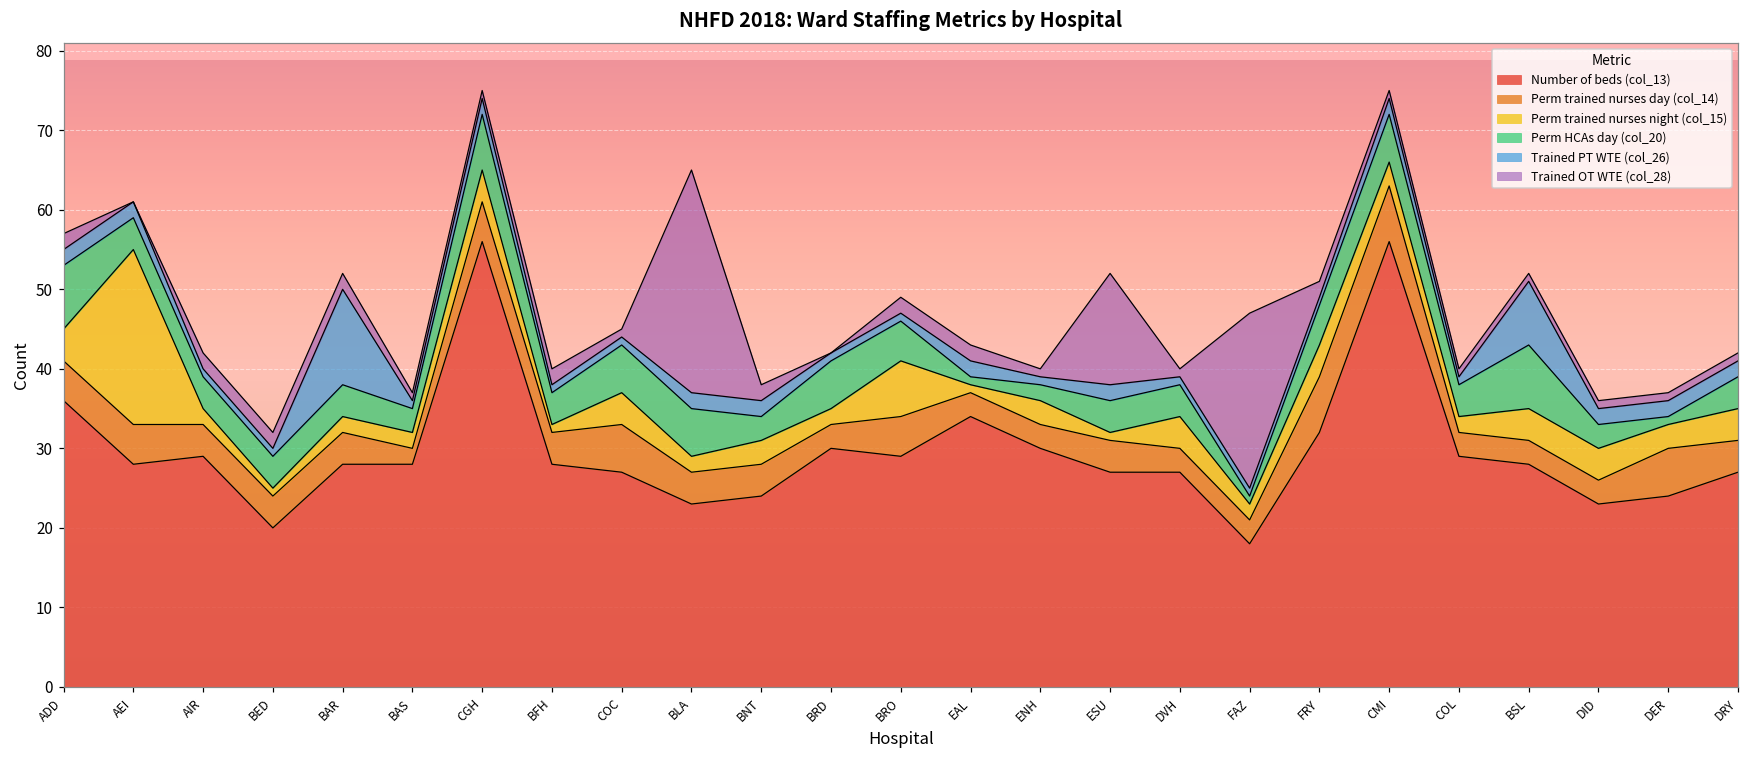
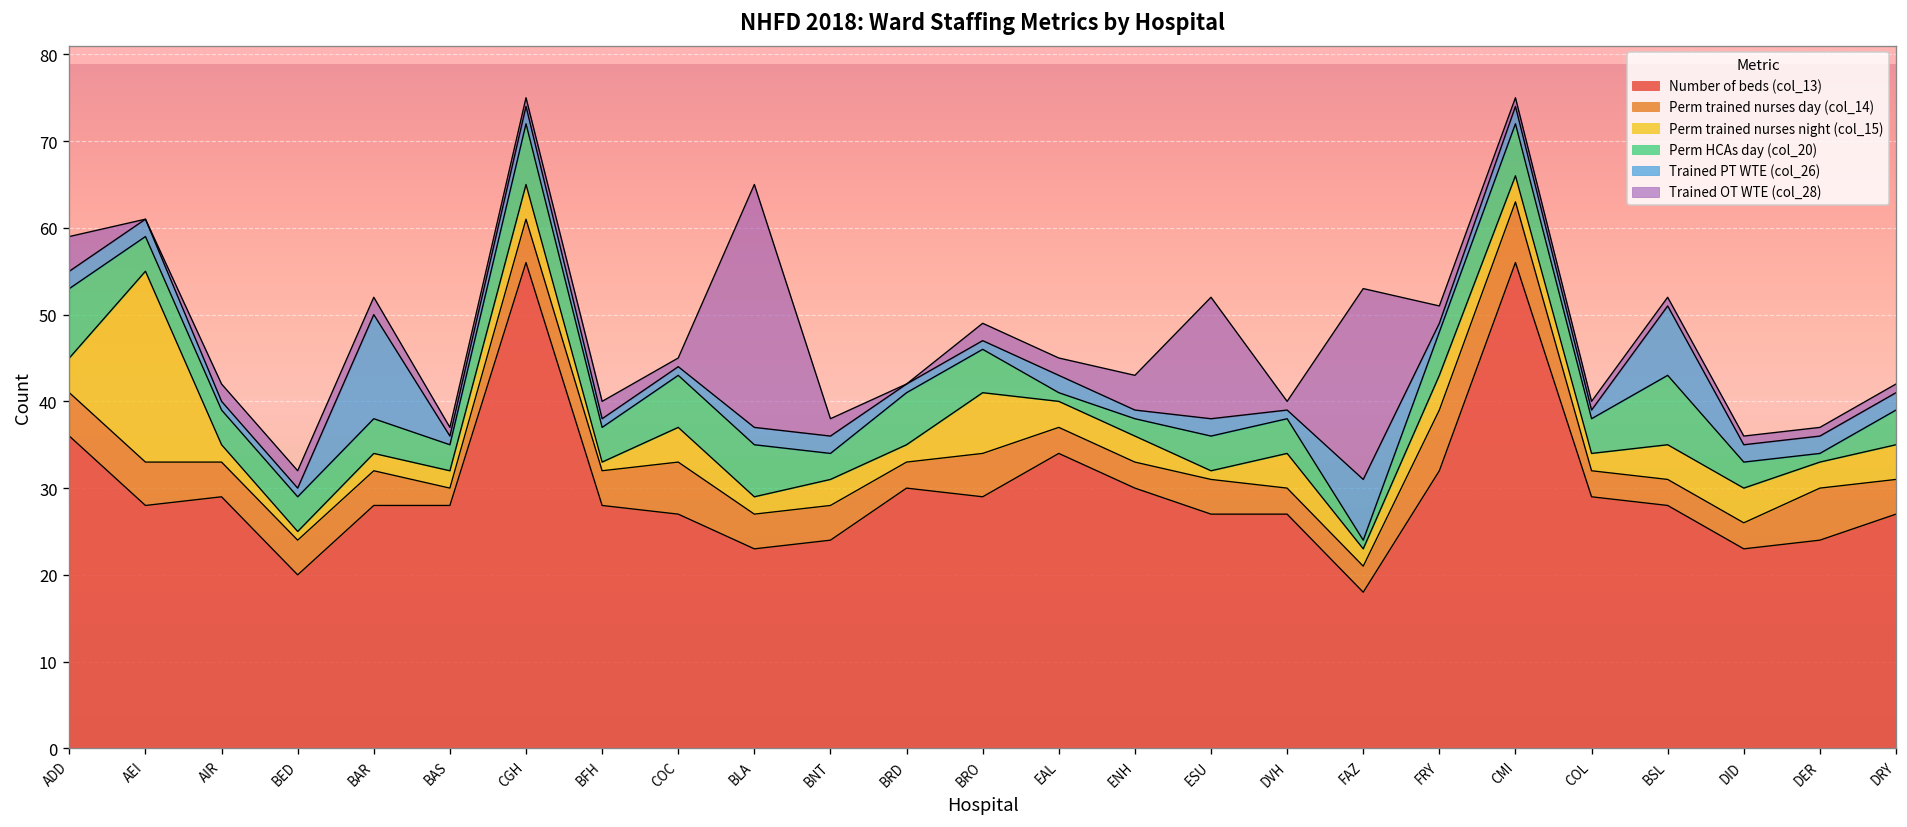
Trained OT WTE (col_28), ADD: 2 -> 4
Perm trained nurses night (col_15), EAL: 1 -> 3
Trained OT WTE (col_28), ENH: 1 -> 4
Trained PT WTE (col_26), FAZ: 1 -> 7
